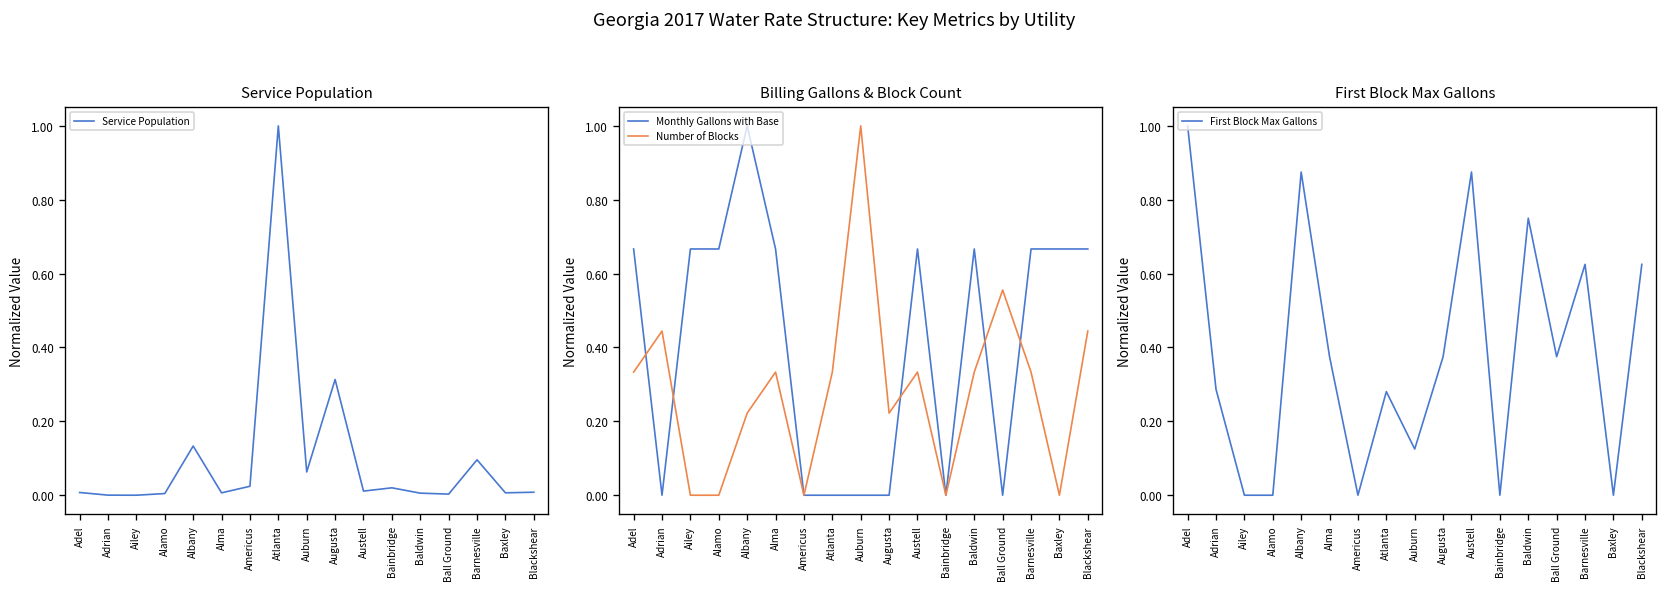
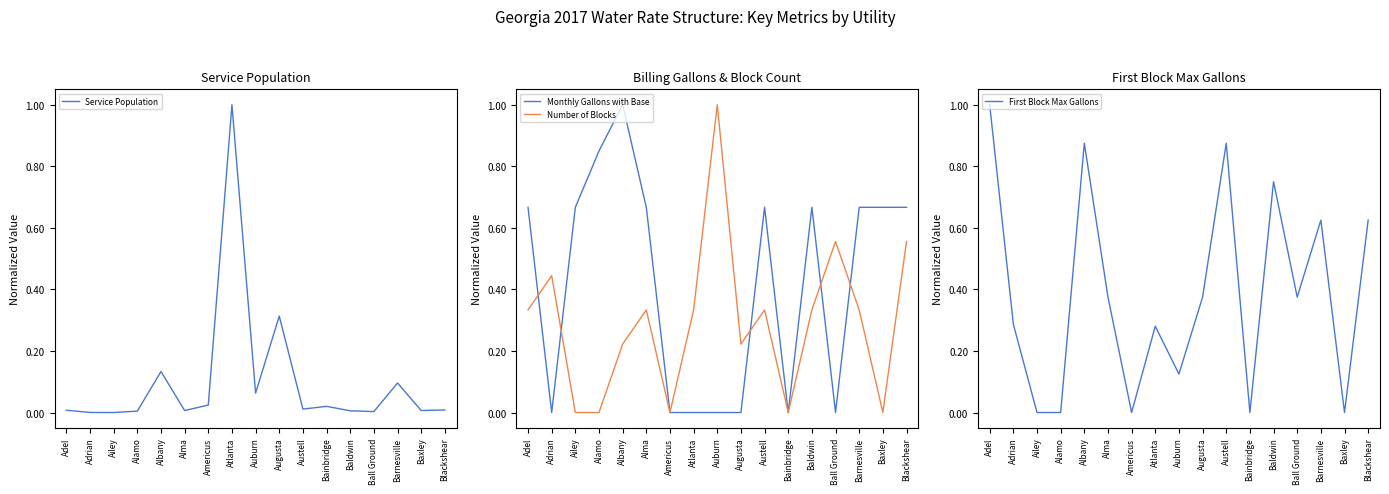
Billing Gallons & Block Count, Monthly Gallons with Base, Alamo: 0.67 -> 0.85
Billing Gallons & Block Count, Number of Blocks, Blackshear: 0.44 -> 0.56
